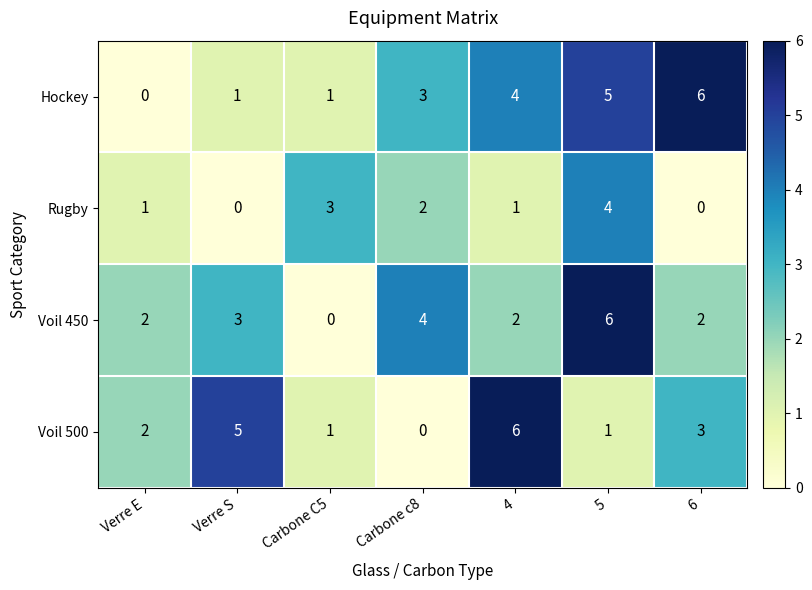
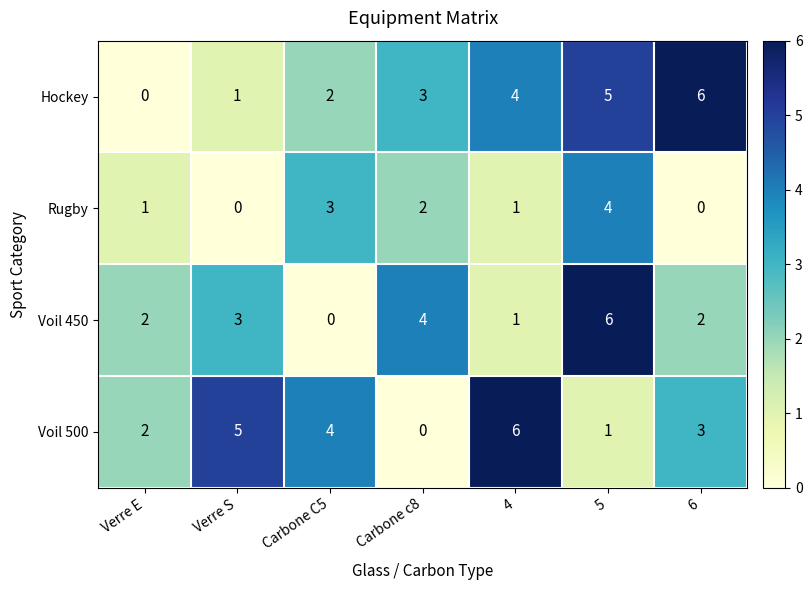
Hockey, Carbone C5: 1 -> 2
Voil 450, 4: 2 -> 1
Voil 500, Carbone C5: 1 -> 4
